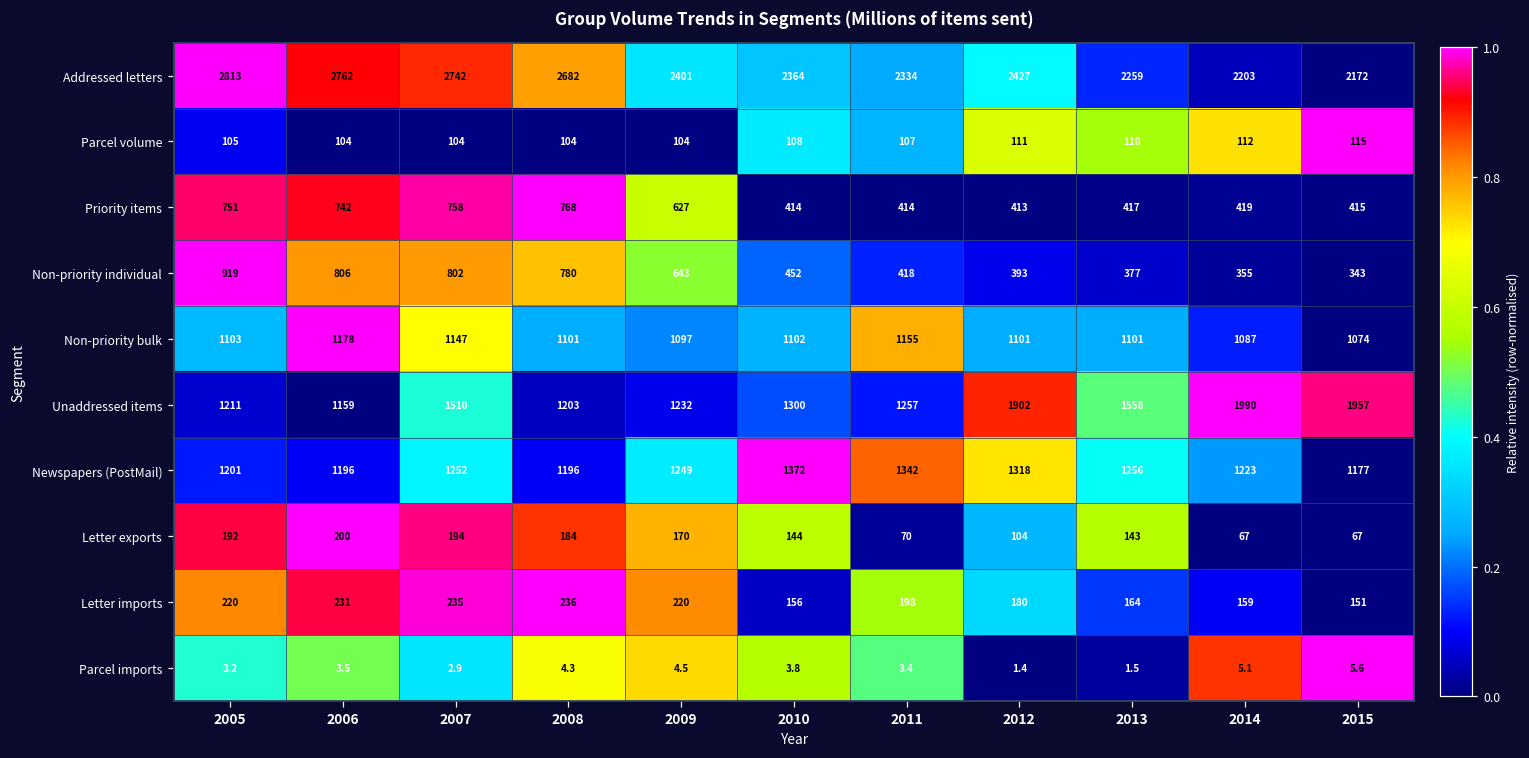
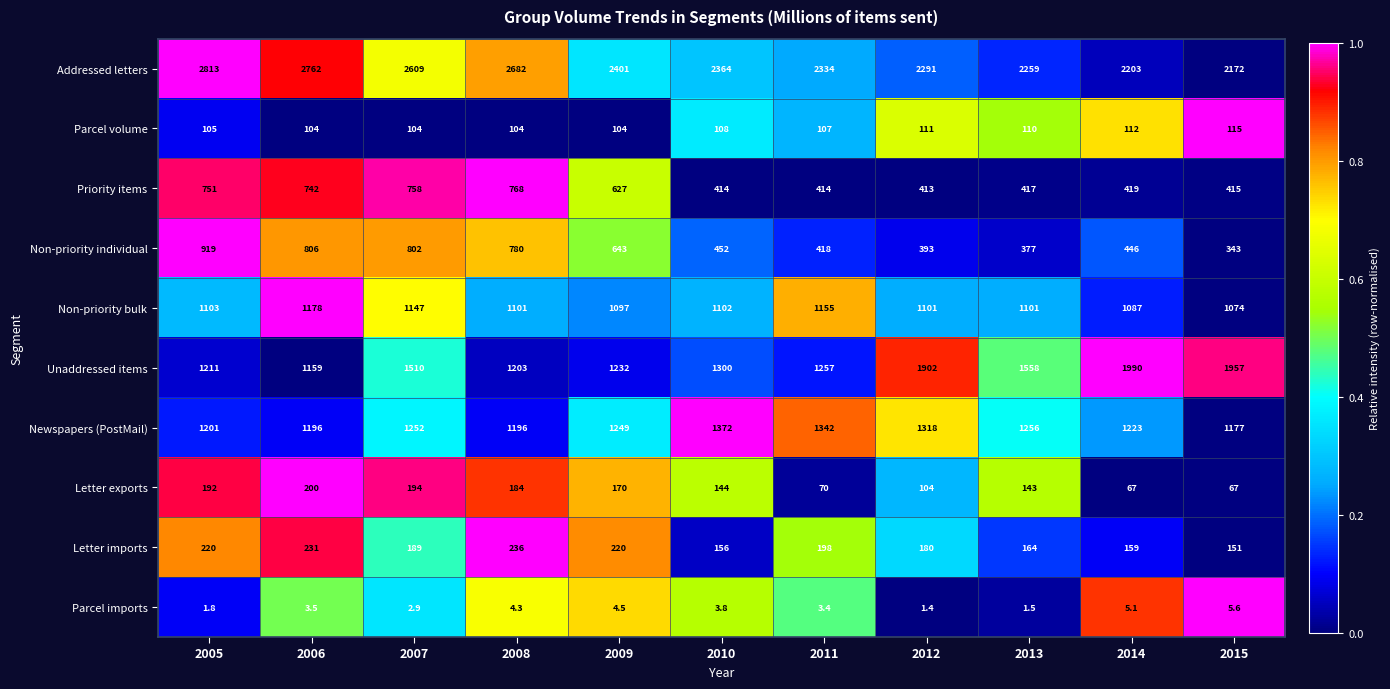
Addressed letters, 2007: 2742 -> 2609
Addressed letters, 2012: 2427 -> 2291
Non-priority individual, 2014: 355 -> 446
Letter imports, 2007: 235 -> 189
Parcel imports, 2005: 3.2 -> 1.8
